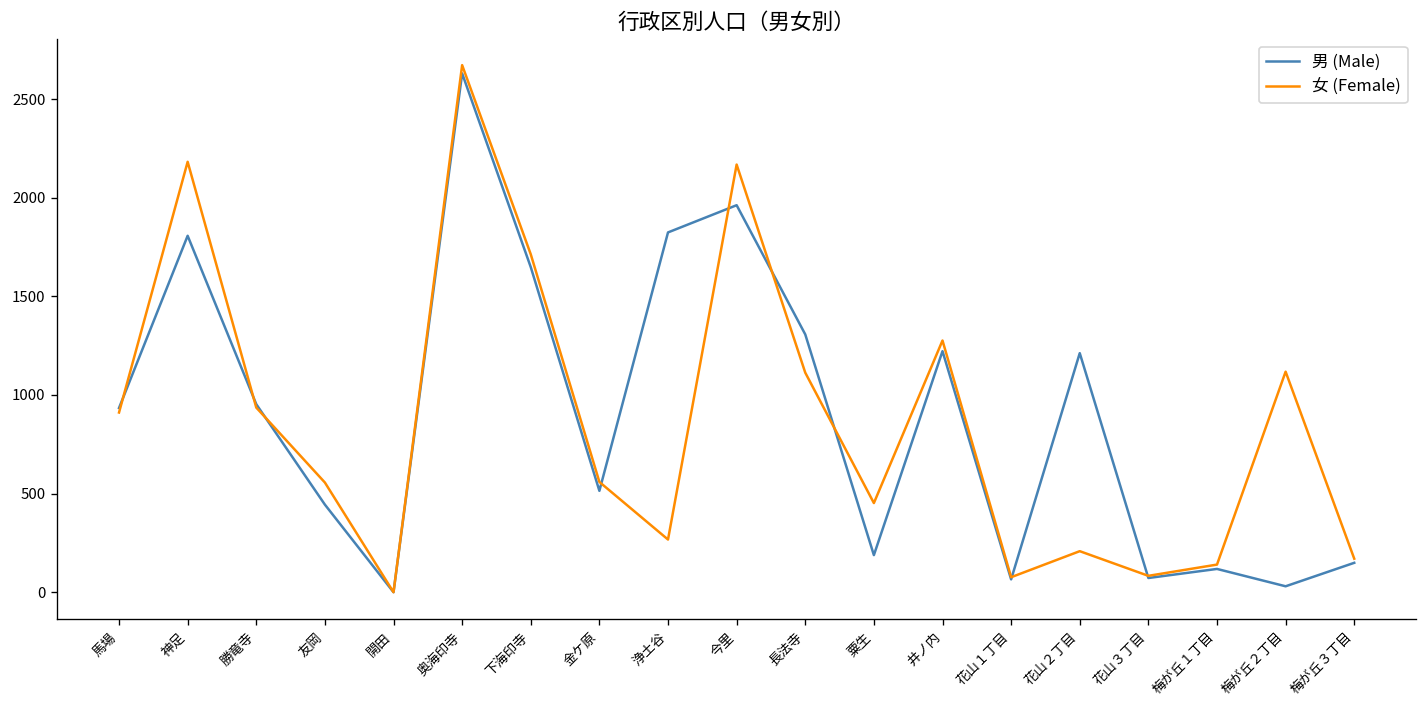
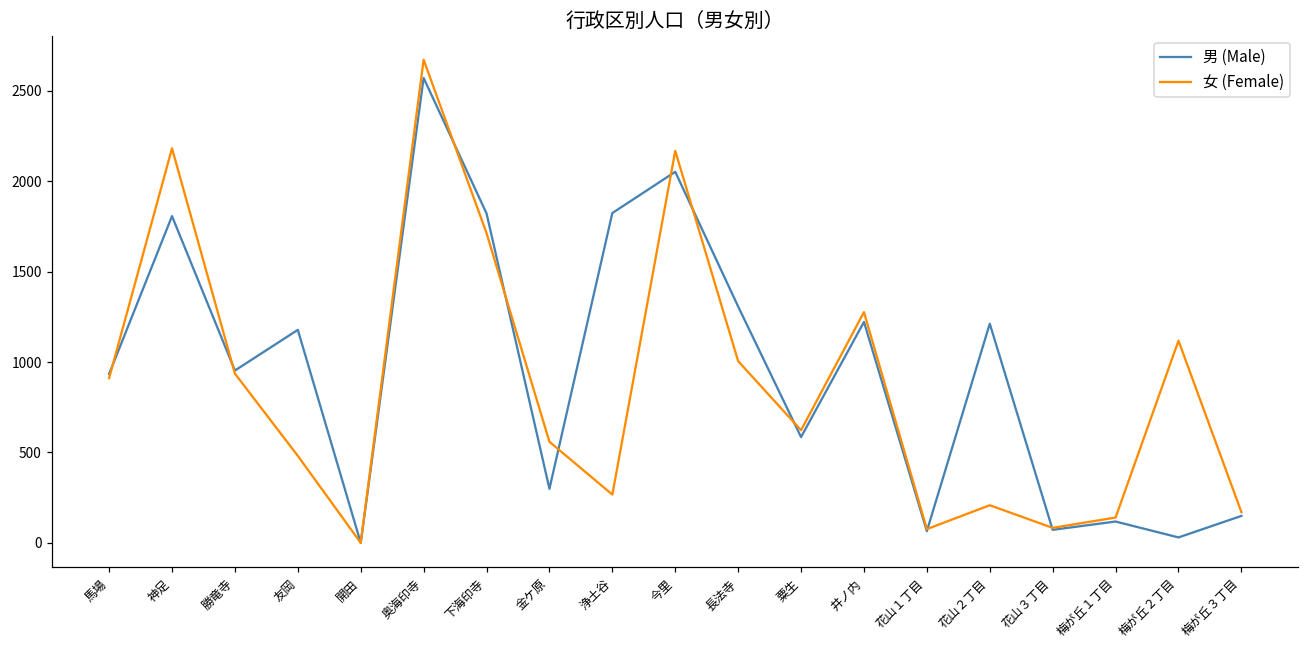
男 (Male), 友岡: 440 -> 1180
女 (Female), 友岡: 560 -> 480
男 (Male), 奥海印寺: 2630 -> 2570
男 (Male), 下海印寺: 1650 -> 1820
男 (Male), 金ケ原: 510 -> 300
男 (Male), 今里: 1960 -> 2050
女 (Female), 長法寺: 1110 -> 1010
男 (Male), 粟生: 190 -> 590
女 (Female), 粟生: 450 -> 620
